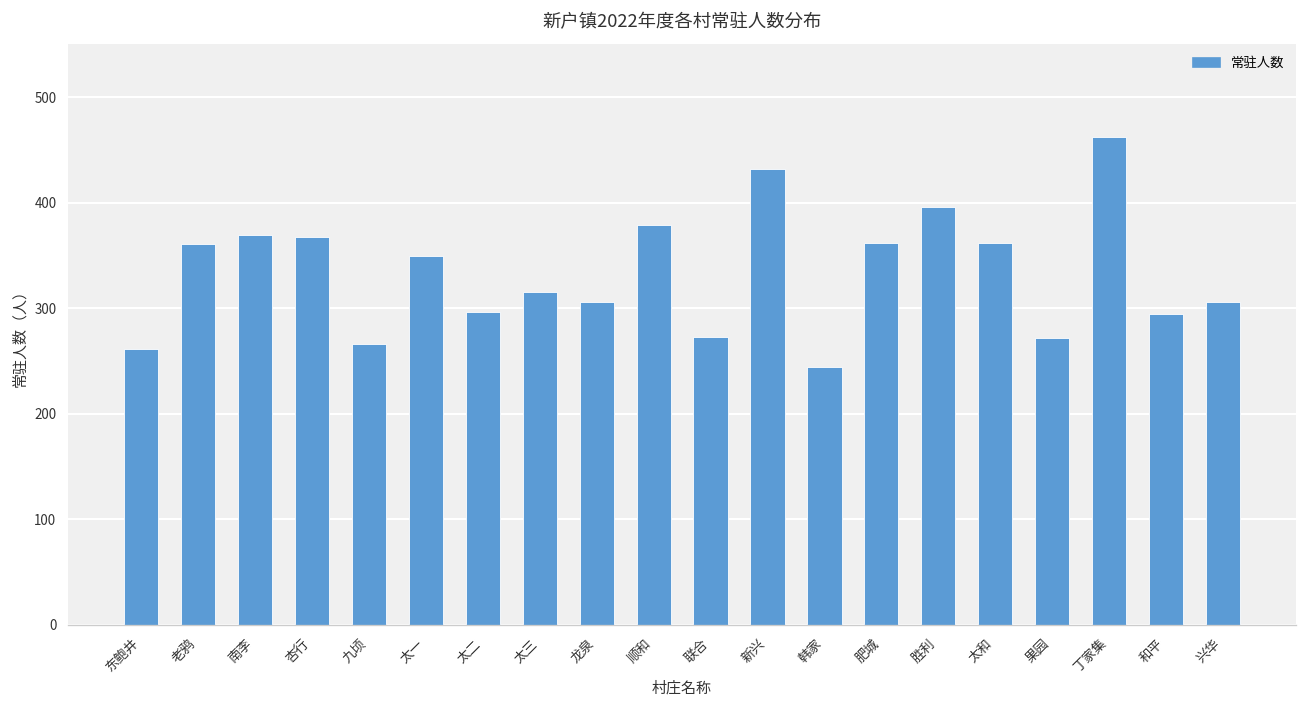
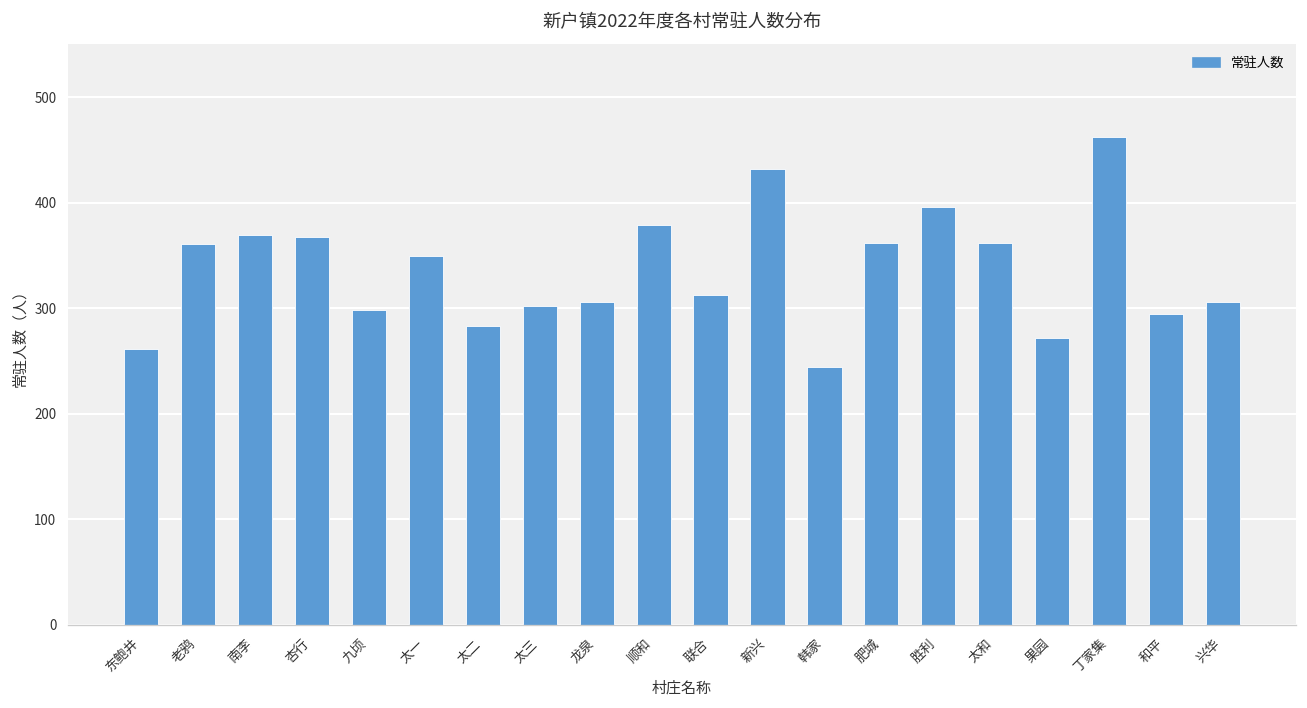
九顷: 270 -> 300
太二: 300 -> 280
太三: 320 -> 300
联合: 270 -> 310
